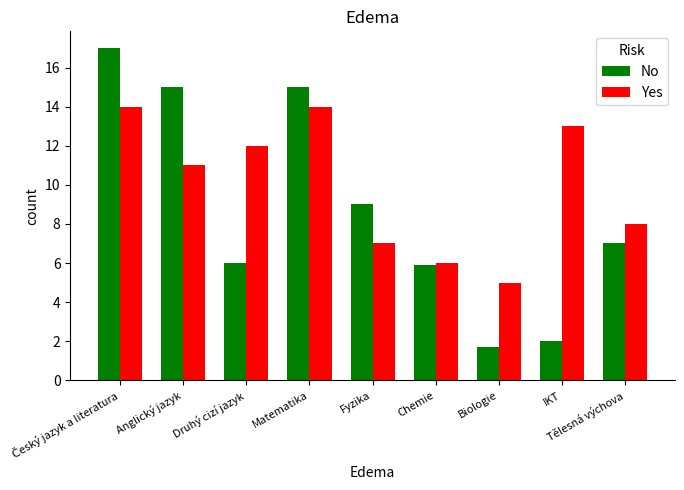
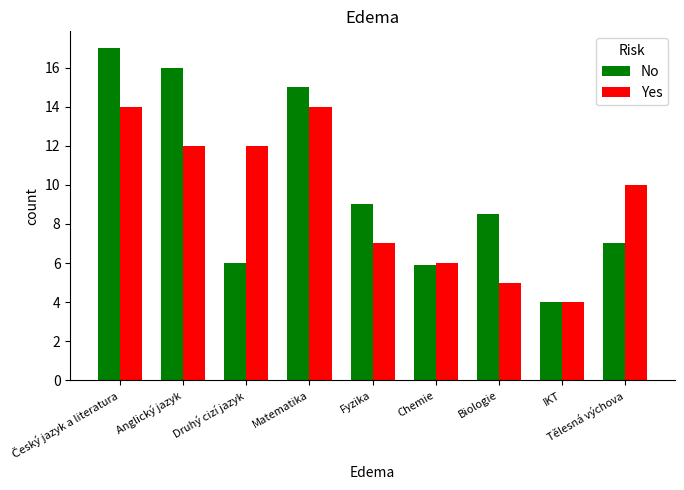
No, Anglický jazyk: 15 -> 16
Yes, Anglický jazyk: 11 -> 12
No, Biologie: 1.7 -> 8.5
No, IKT: 2 -> 4
Yes, IKT: 13 -> 4
Yes, Tělesná výchova: 8 -> 10
